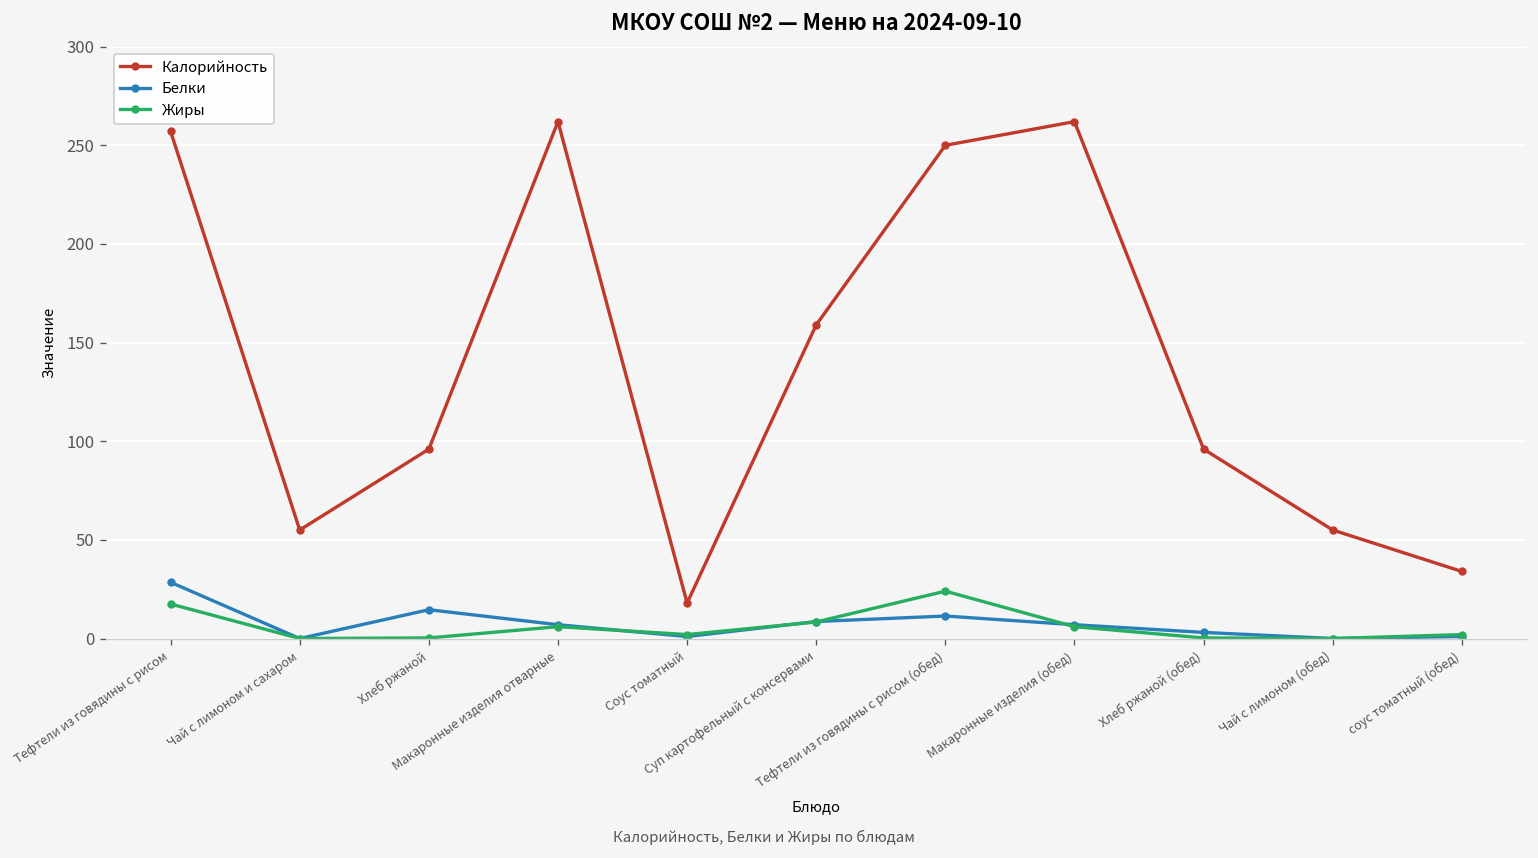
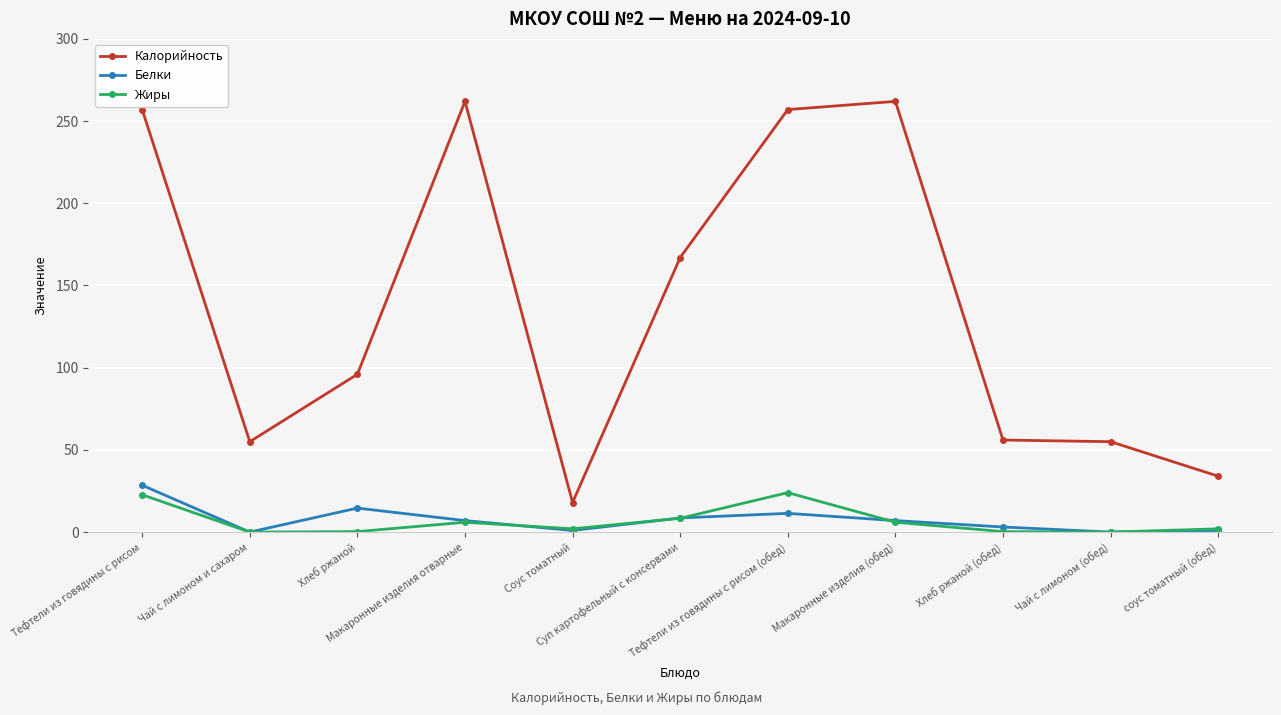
Жиры, Тефтели из говядины с рисом: 18 -> 23
Калорийность, Суп картофельный с консервами: 159 -> 167
Калорийность, Тефтели из говядины с рисом (обед): 250 -> 257
Калорийность, Хлеб ржаной (обед): 96 -> 56
